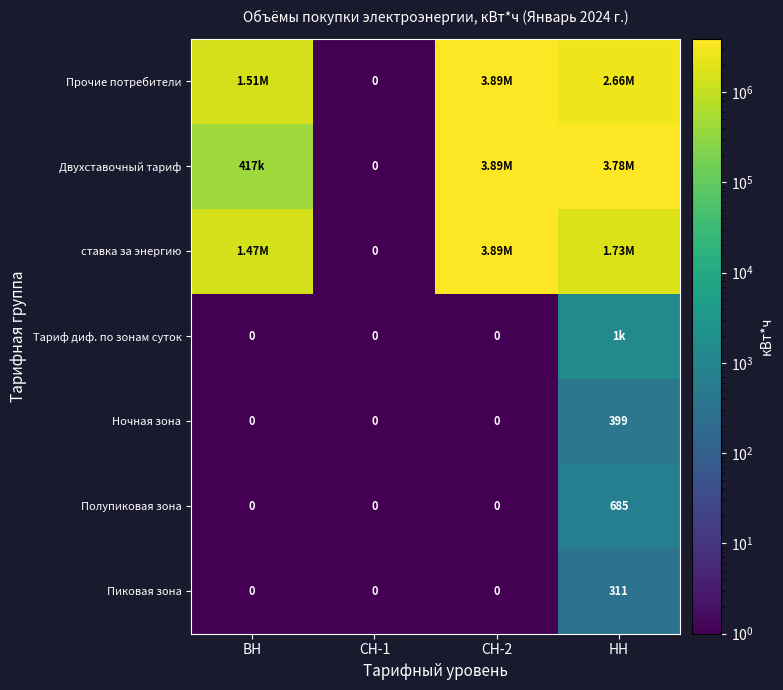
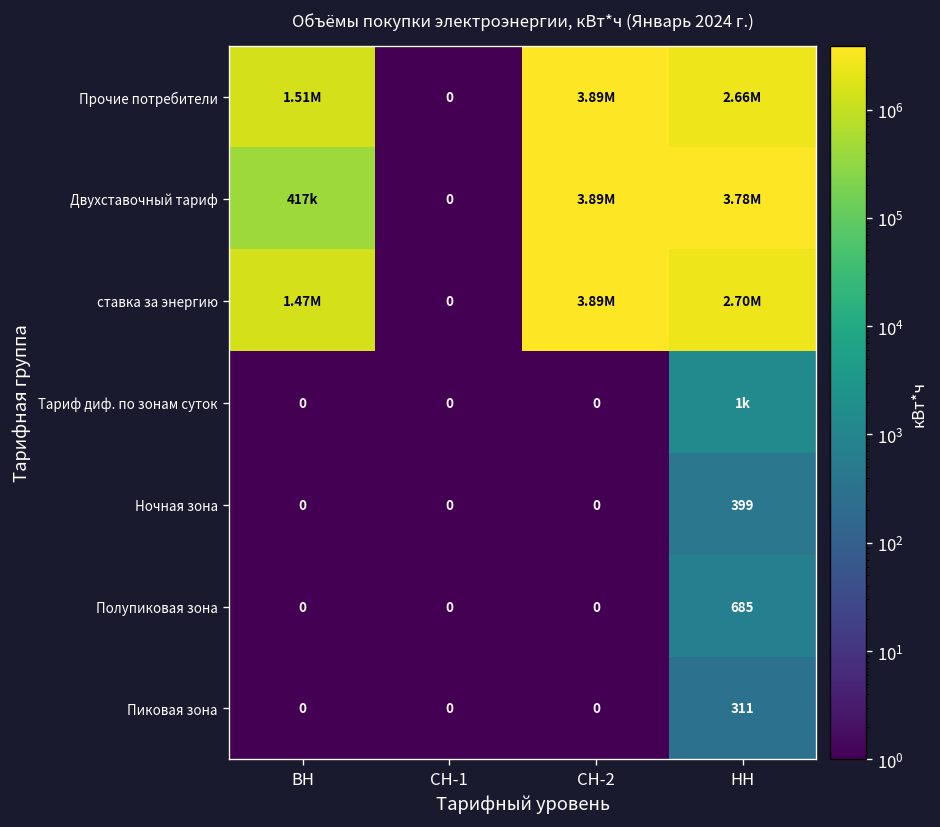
ставка за энергию, НН: 1.73M -> 2.70M
